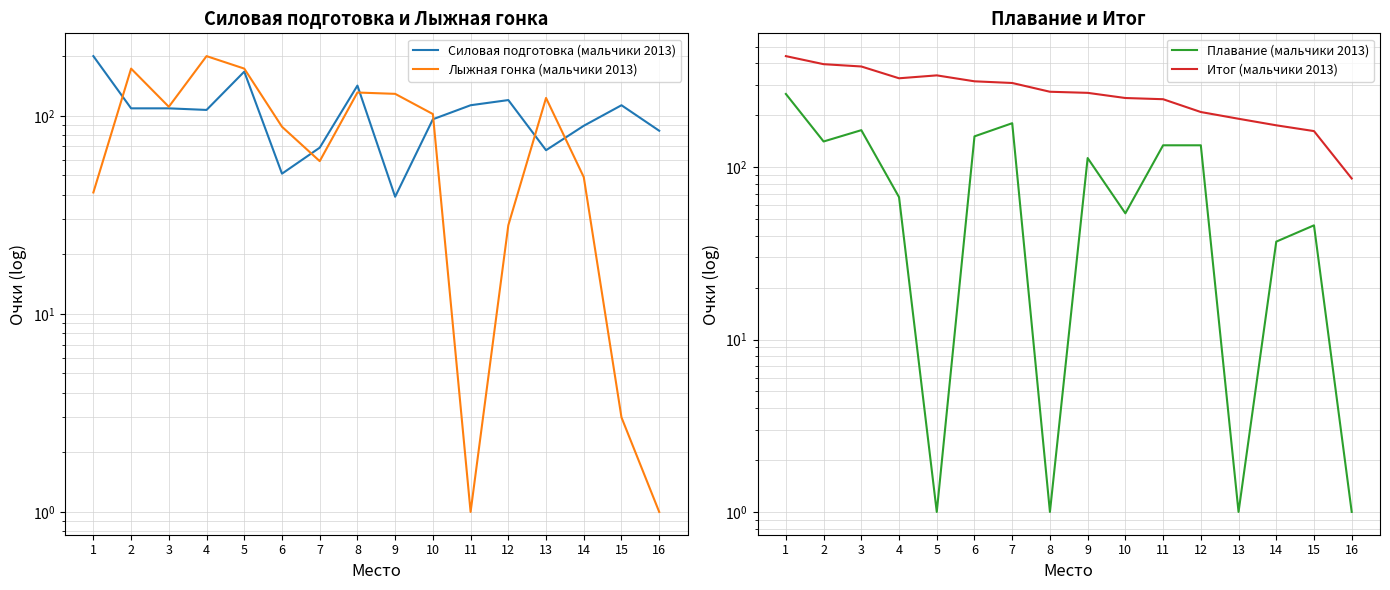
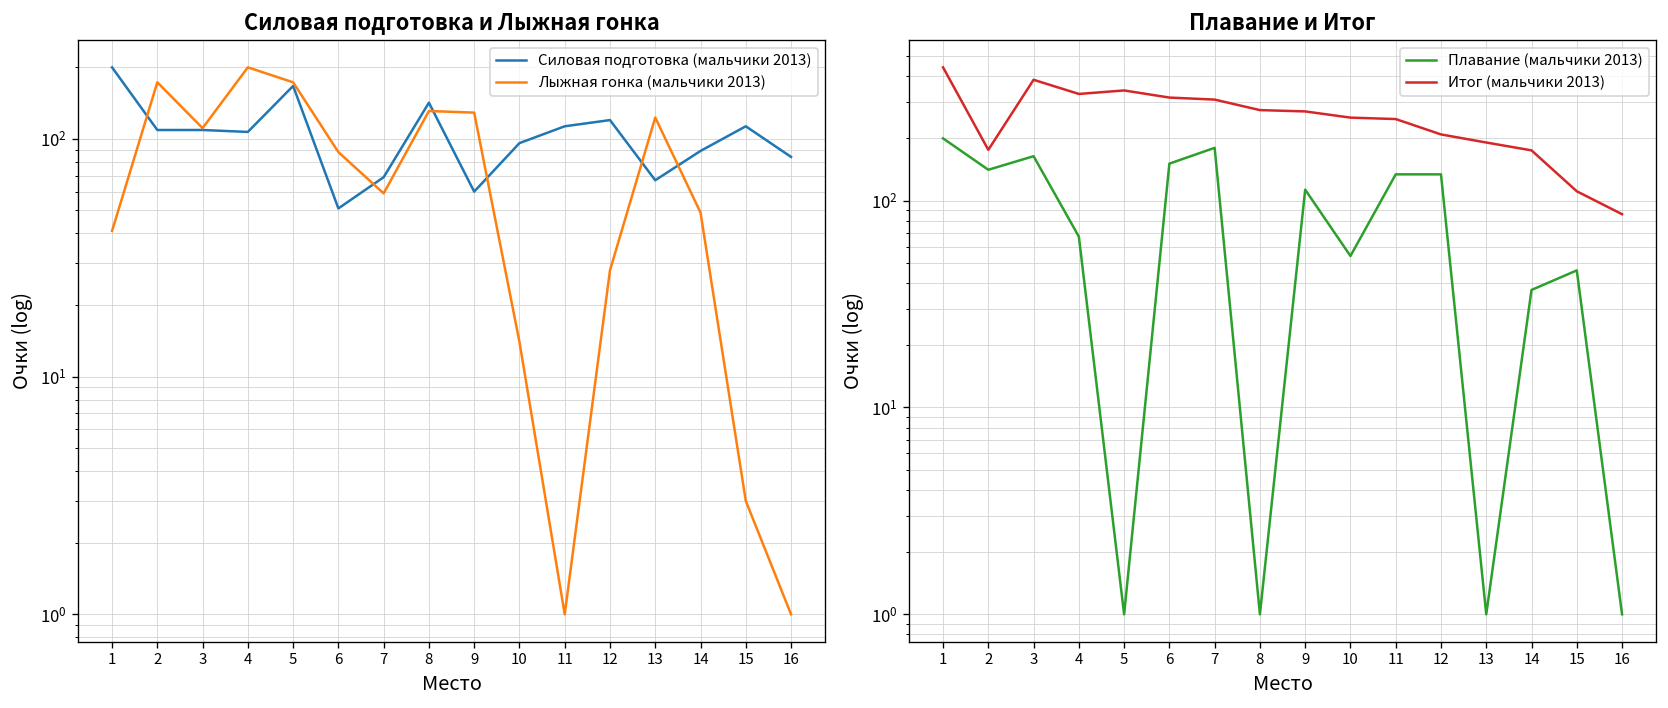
Силовая подготовка и Лыжная гонка, Силовая подготовка (мальчики 2013), 9: 39 -> 60
Силовая подготовка и Лыжная гонка, Лыжная гонка (мальчики 2013), 10: 100 -> 14
Плавание и Итог, Плавание (мальчики 2013), 1: 270 -> 200
Плавание и Итог, Итог (мальчики 2013), 2: 400 -> 180
Плавание и Итог, Итог (мальчики 2013), 15: 160 -> 110
